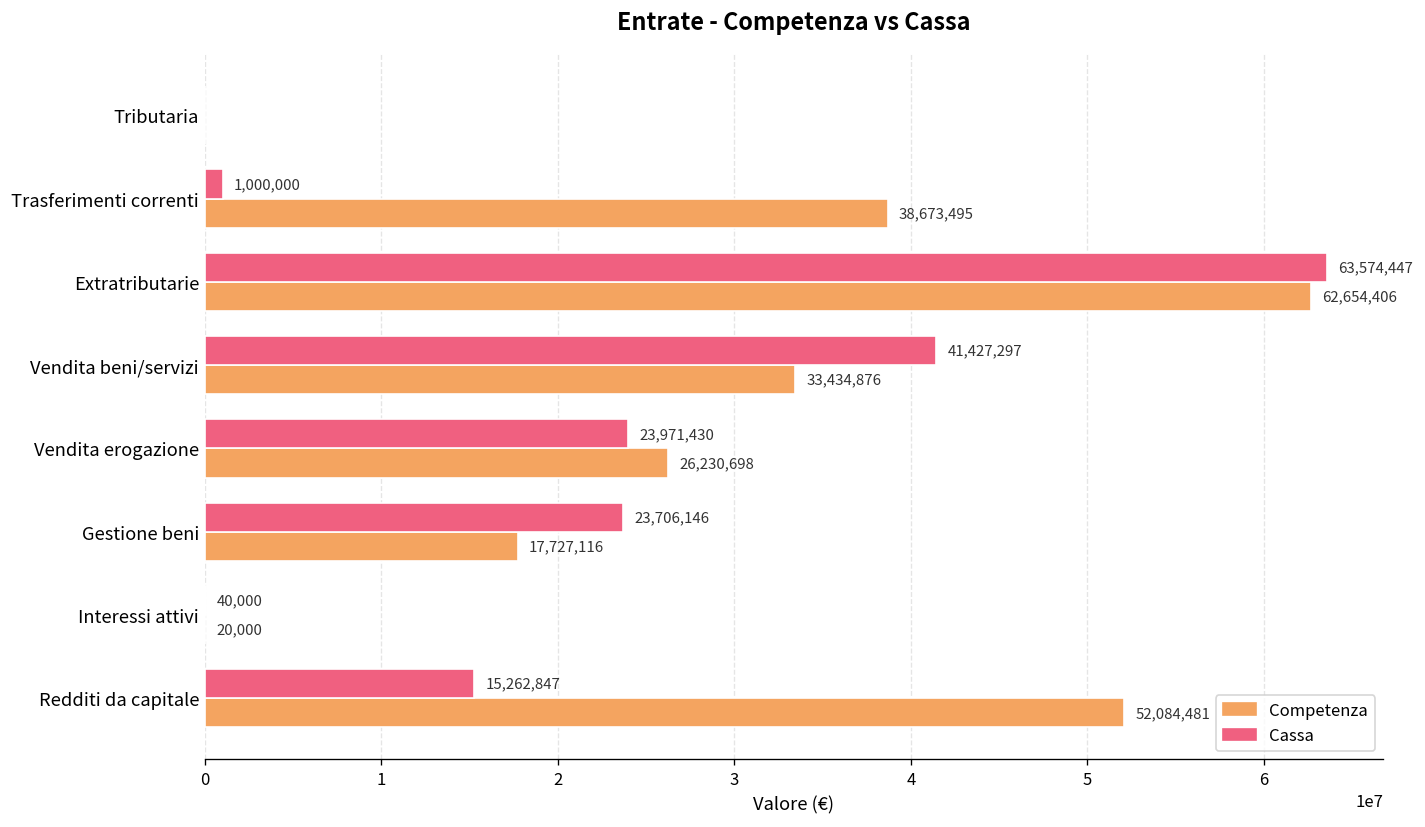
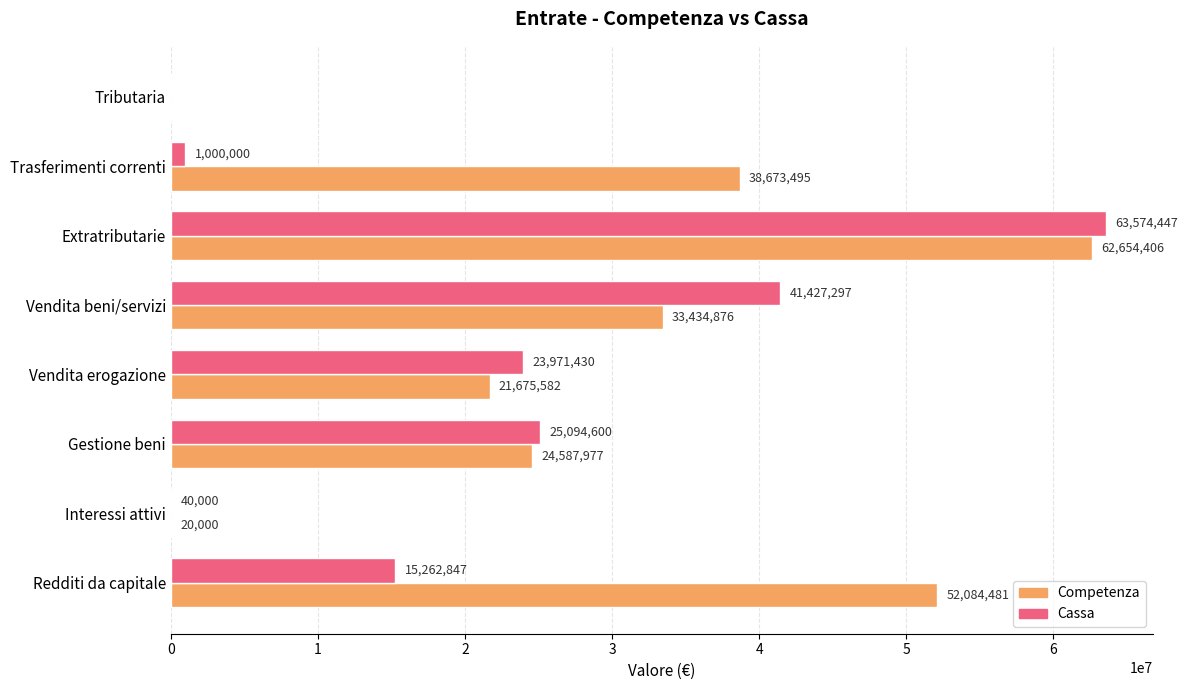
Competenza, Vendita erogazione: 26,230,698 -> 21,675,582
Cassa, Gestione beni: 23,706,146 -> 25,094,600
Competenza, Gestione beni: 17,727,116 -> 24,587,977
